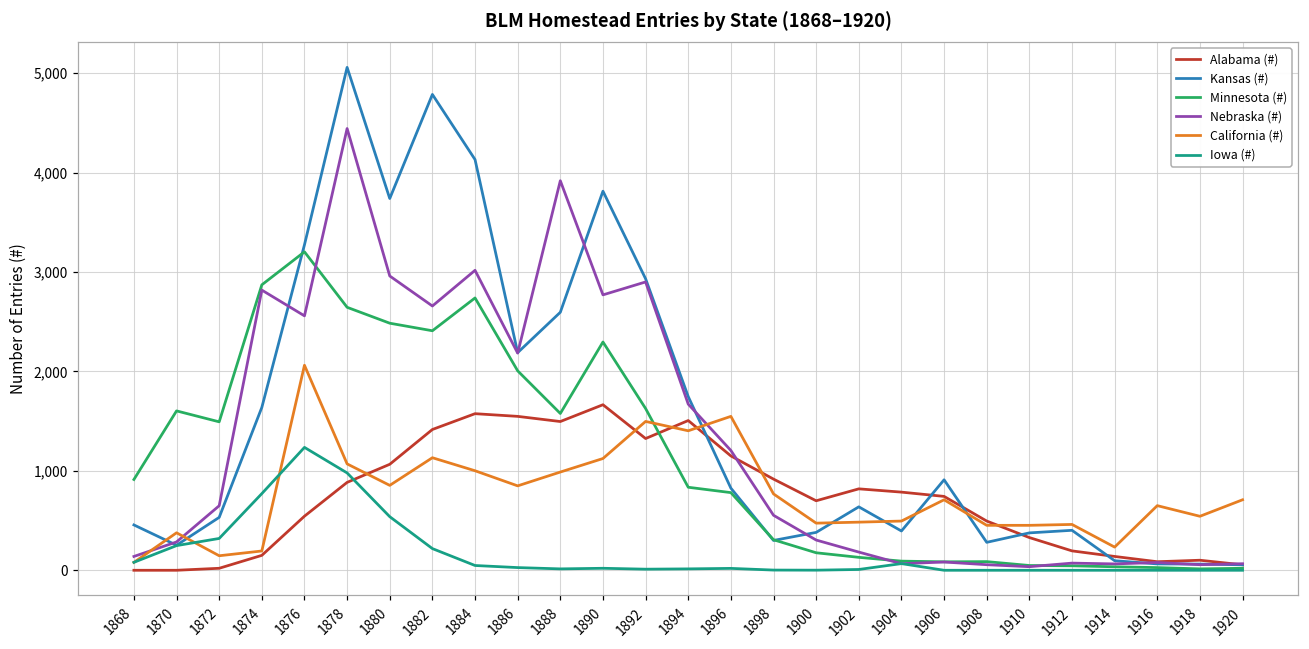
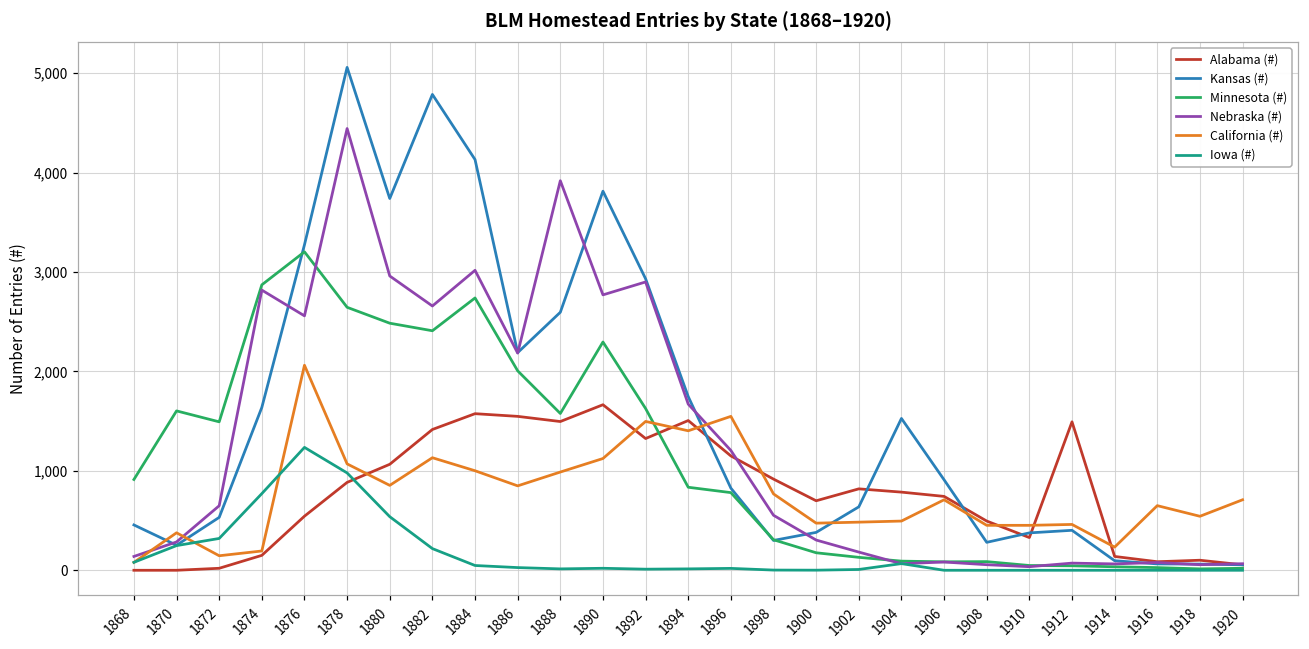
Kansas (#), 1904: 400 -> 1,500
Alabama (#), 1912: 200 -> 1,500
